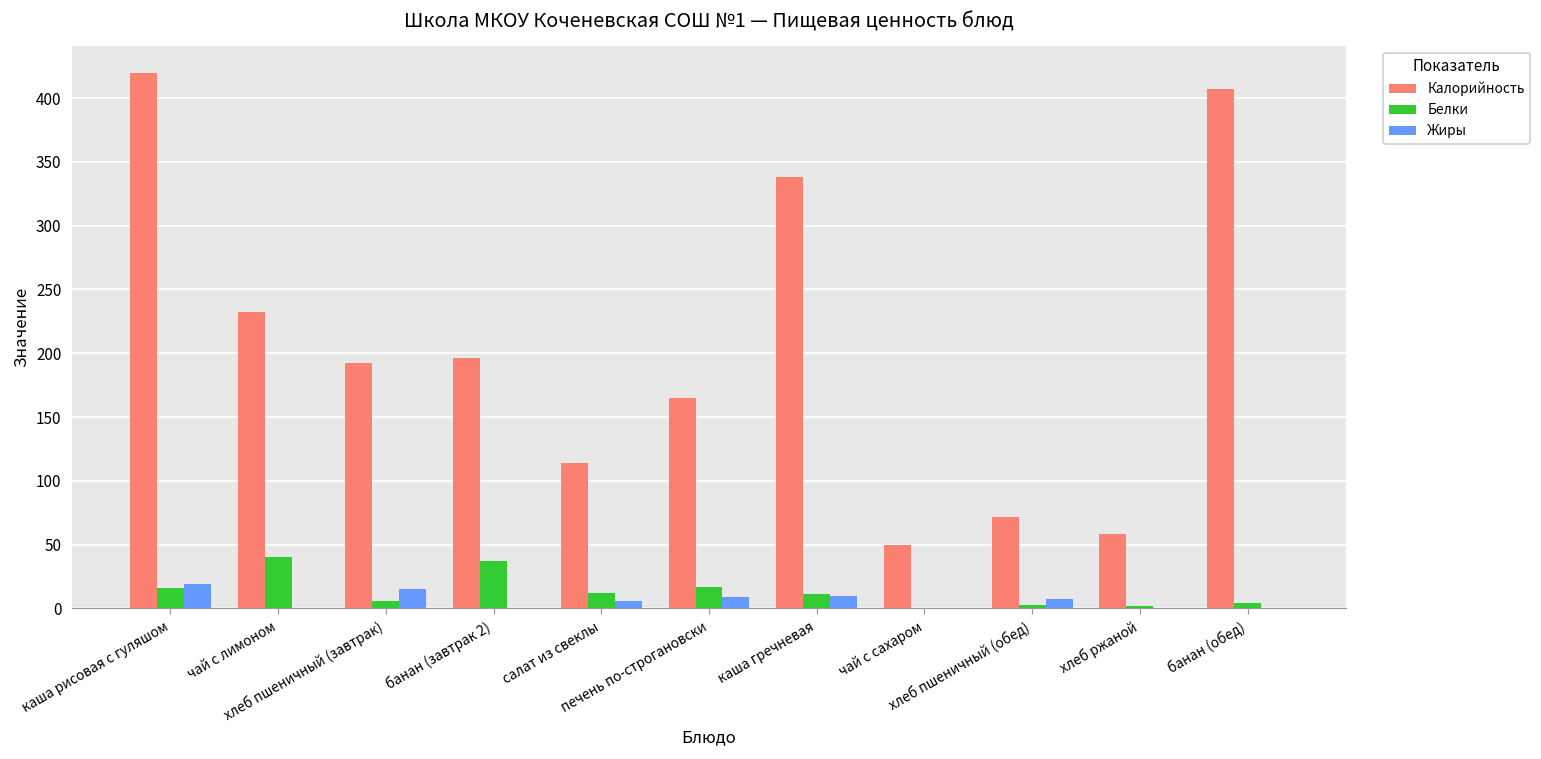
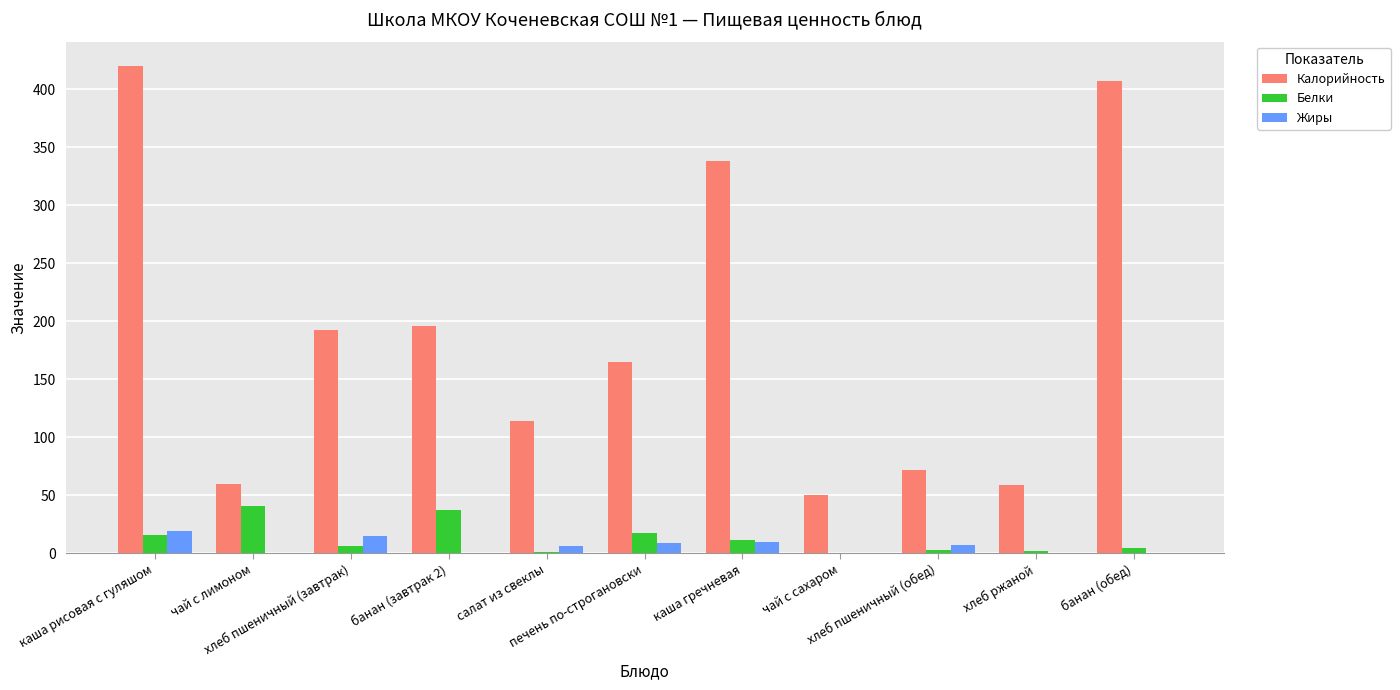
Калорийность, чай с лимоном: 232 -> 60
Белки, салат из свеклы: 12 -> 1
